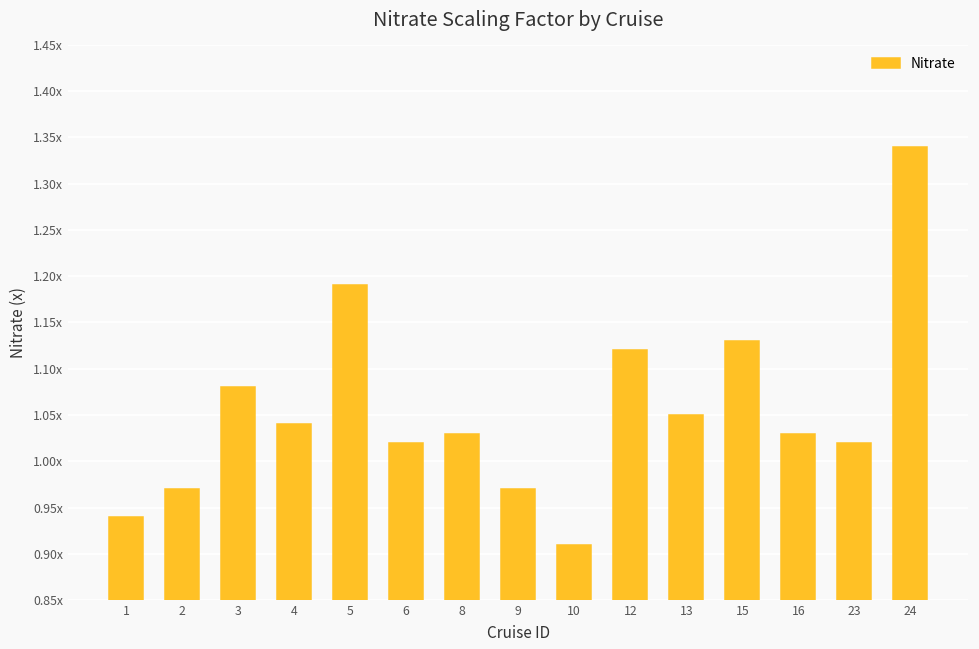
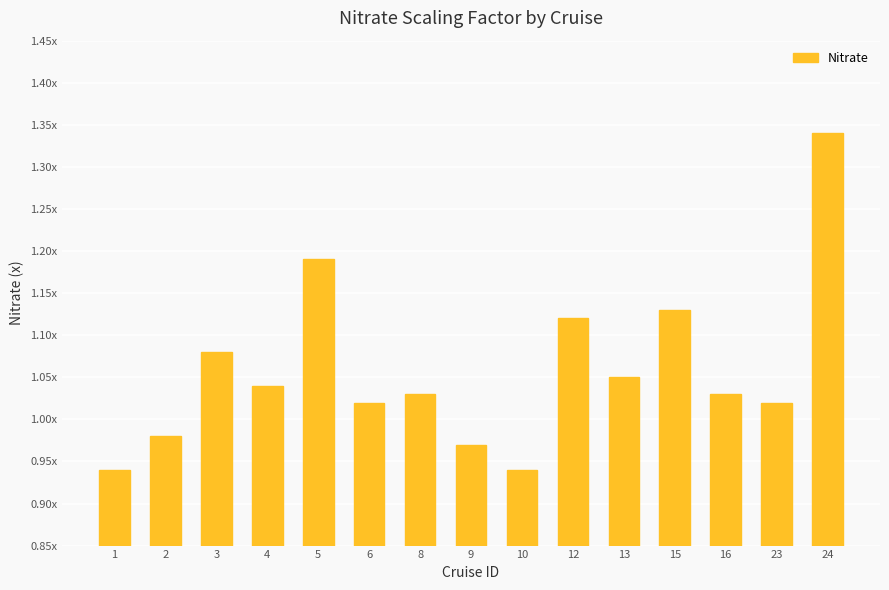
2: 0.97x -> 0.98x
10: 0.91x -> 0.94x
